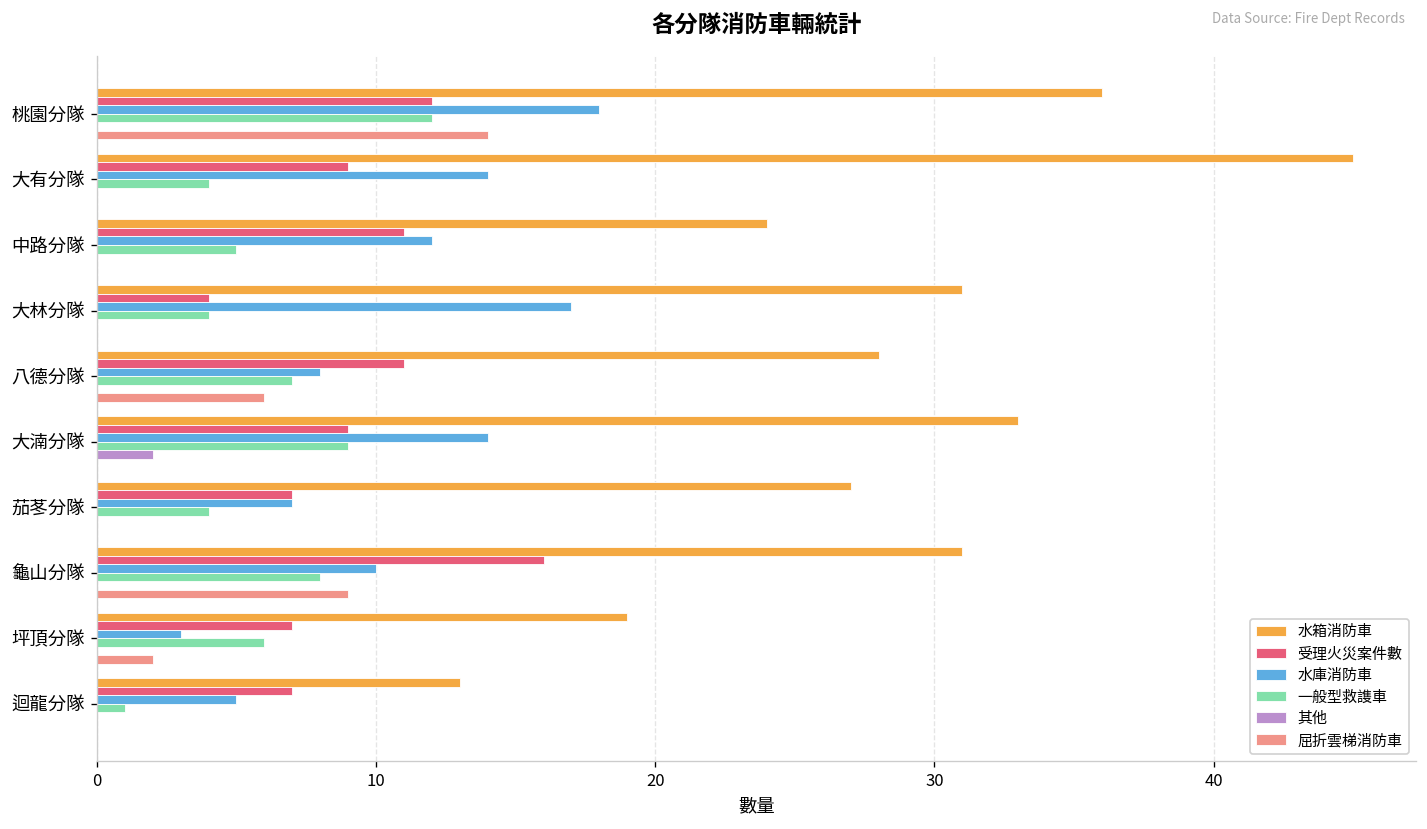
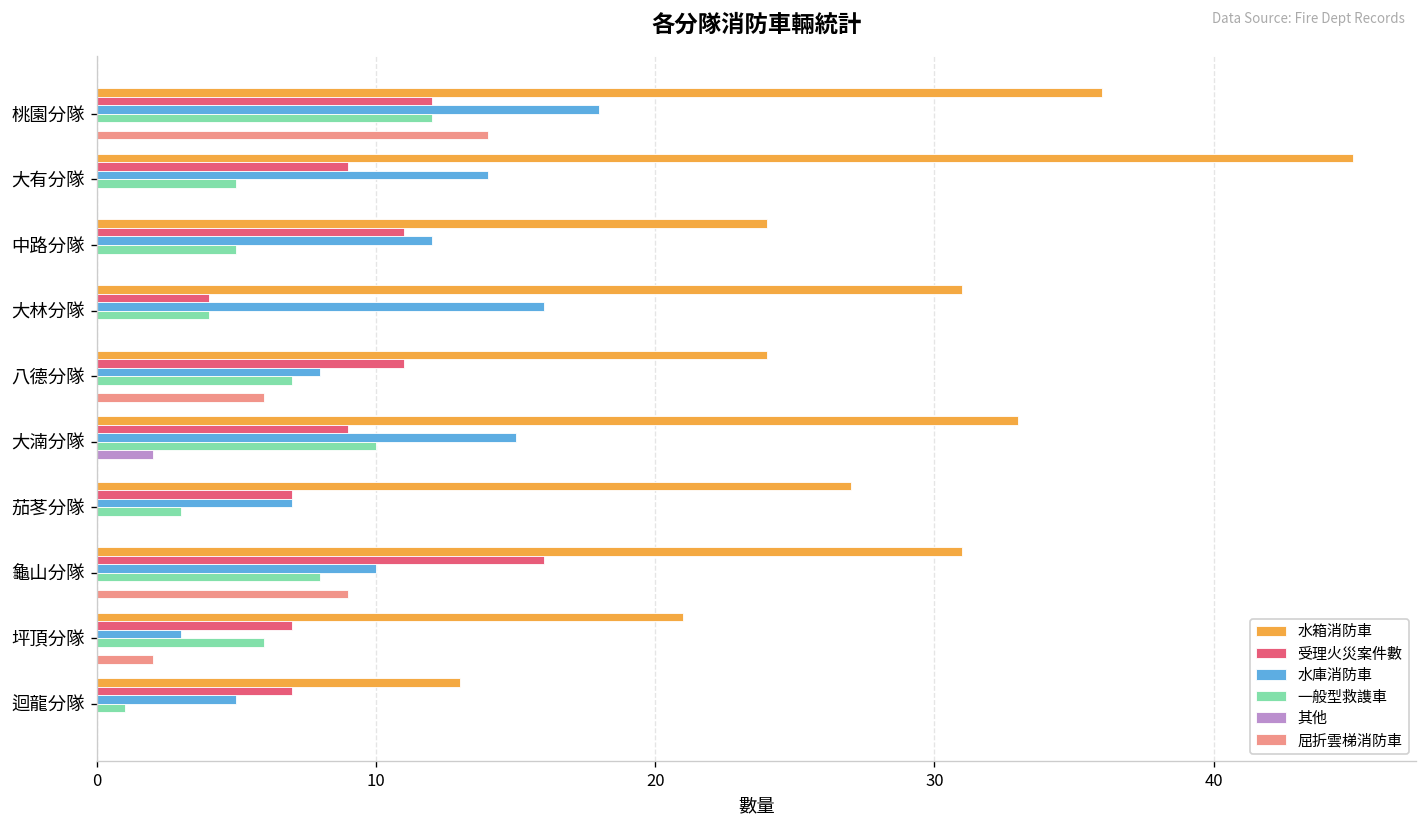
一般型救謢車, 大有分隊: 4 -> 5
水庫消防車, 大林分隊: 17 -> 16
水箱消防車, 八德分隊: 28 -> 24
水庫消防車, 大湳分隊: 14 -> 15
一般型救謢車, 大湳分隊: 9 -> 10
一般型救謢車, 茄苳分隊: 4 -> 3
水箱消防車, 坪頂分隊: 19 -> 21
